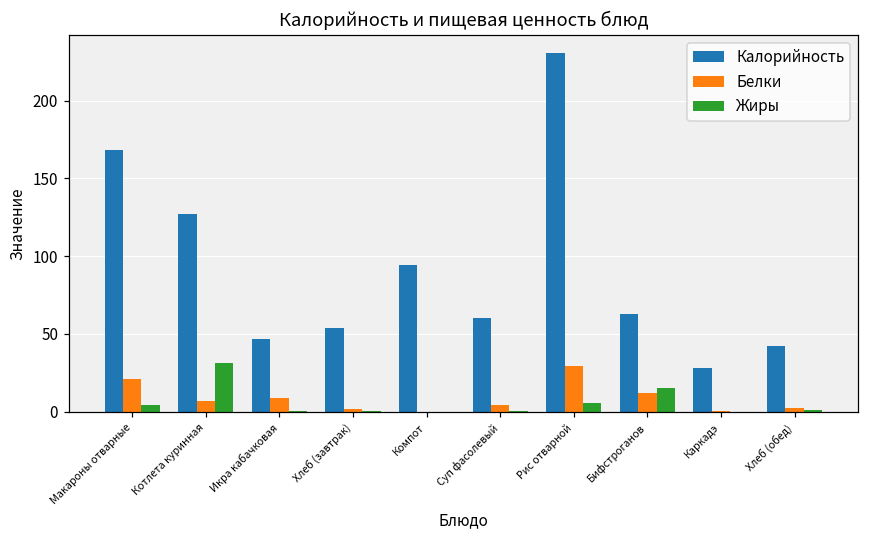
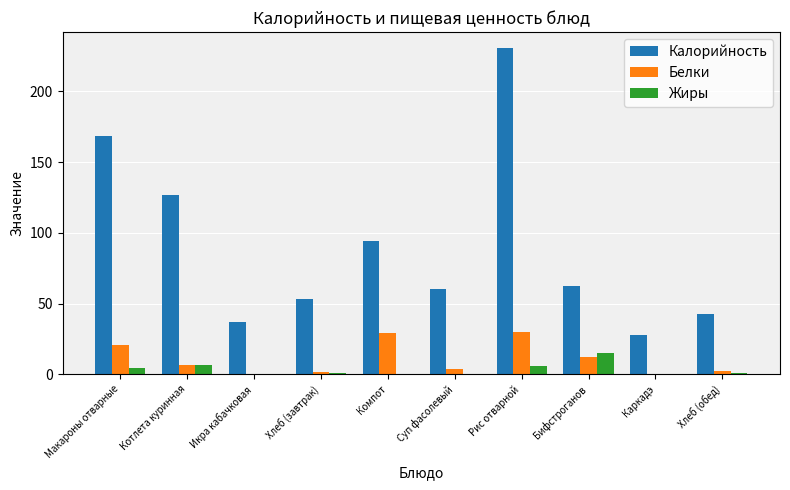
Жиры, Котлета куринная: 31 -> 7
Калорийность, Икра кабачковая: 47 -> 37
Белки, Икра кабачковая: 9 -> 0
Белки, Компот: 0 -> 29
